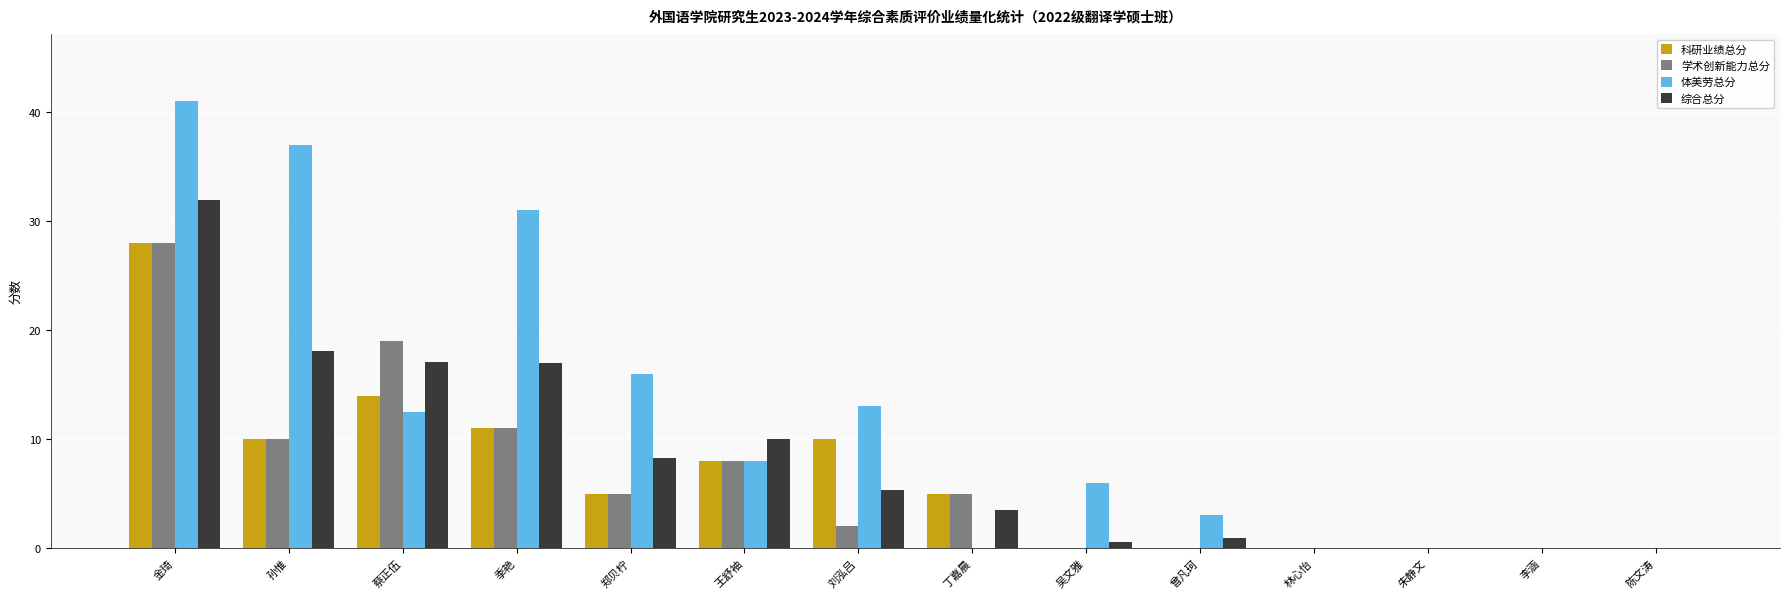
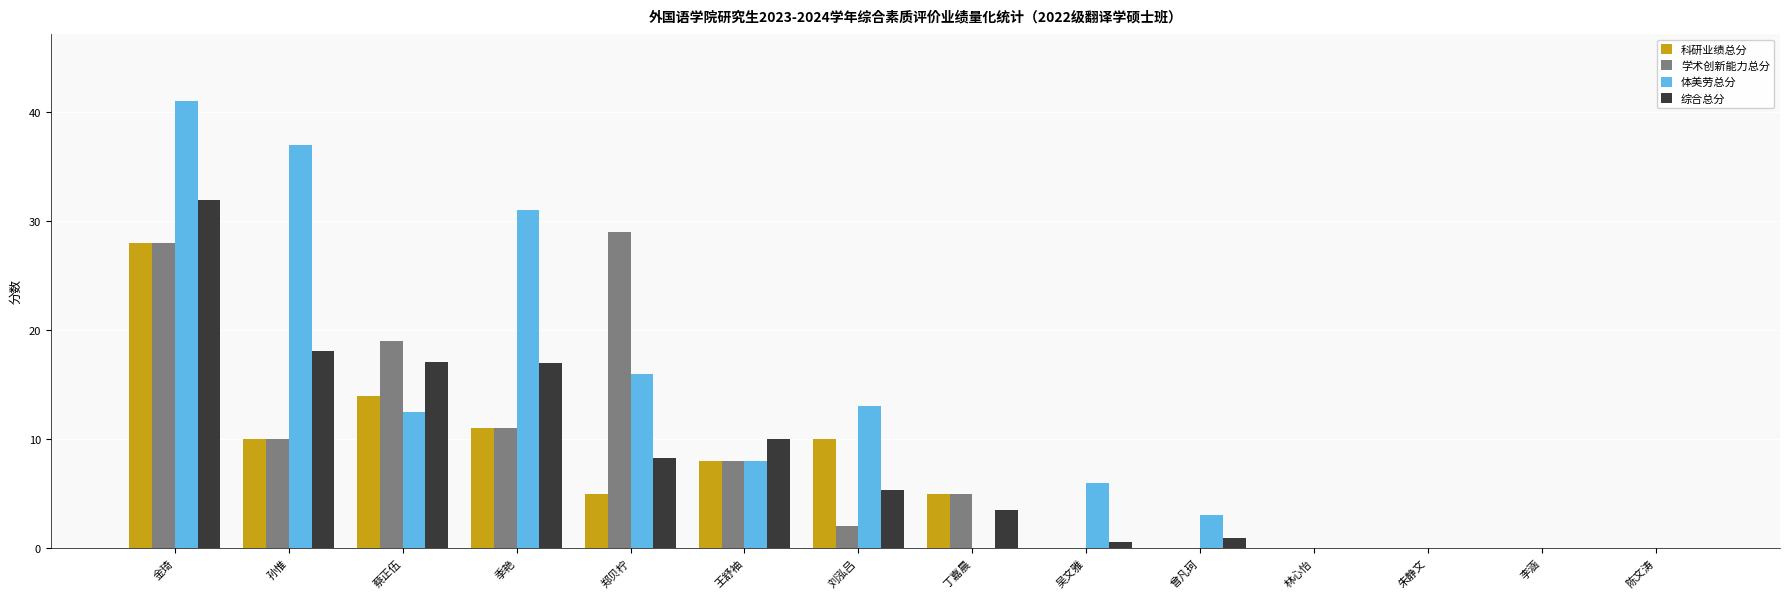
学术创新能力总分, 郑贝柠: 5 -> 29
